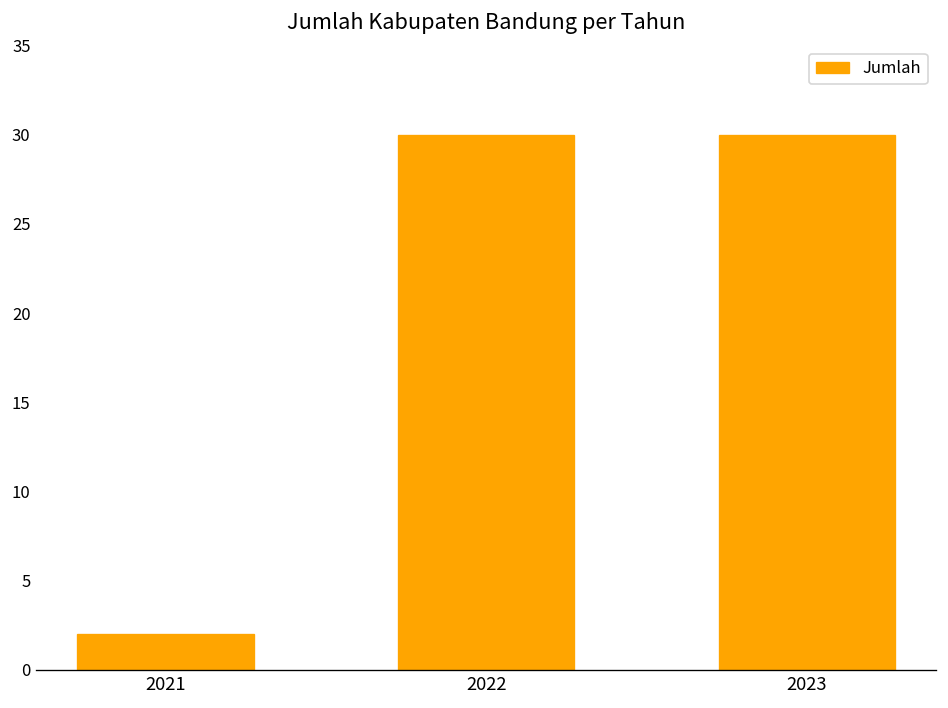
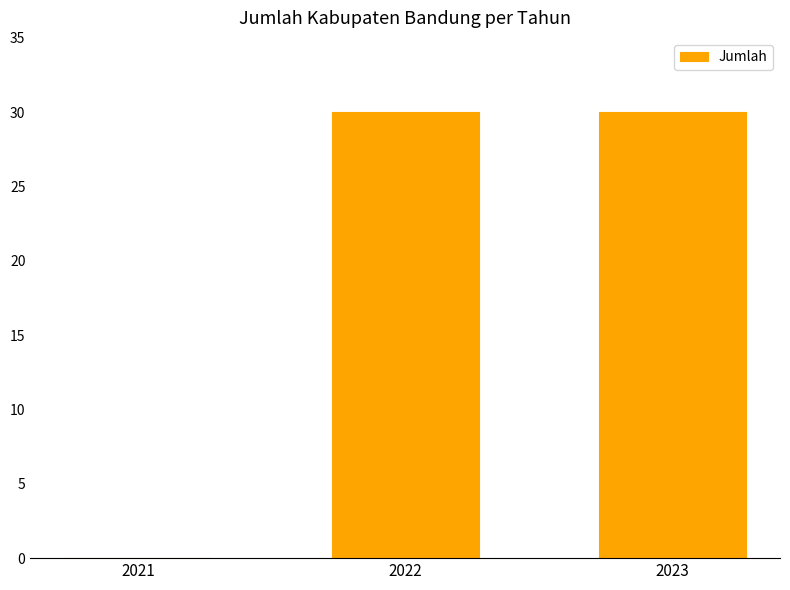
2021: 2 -> 0
